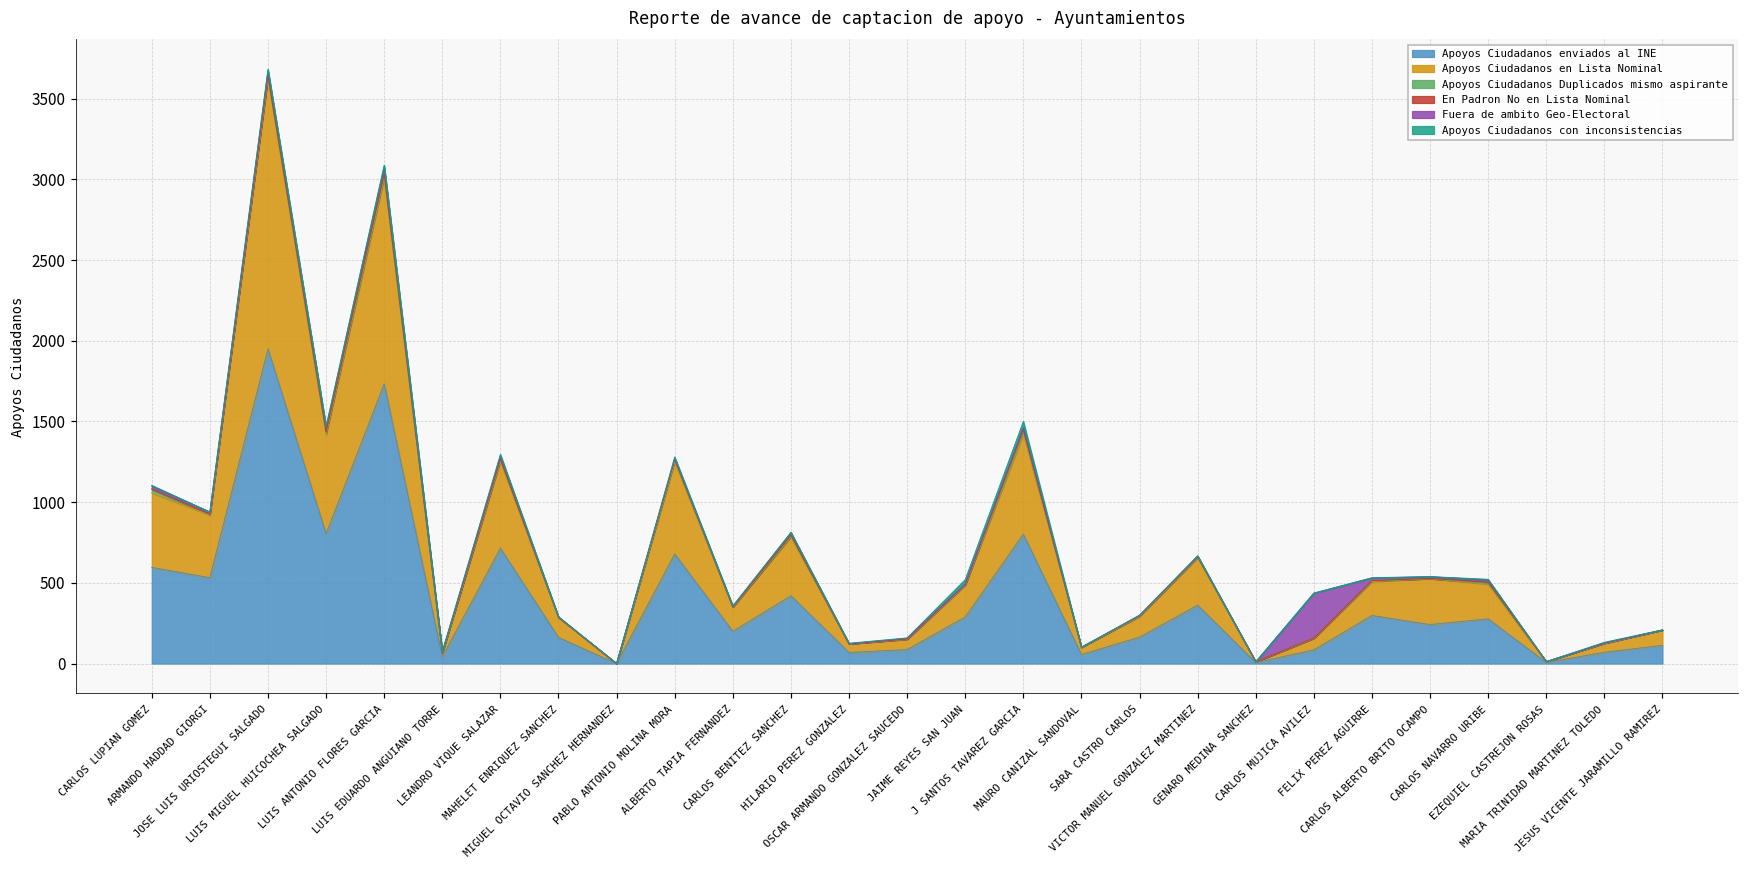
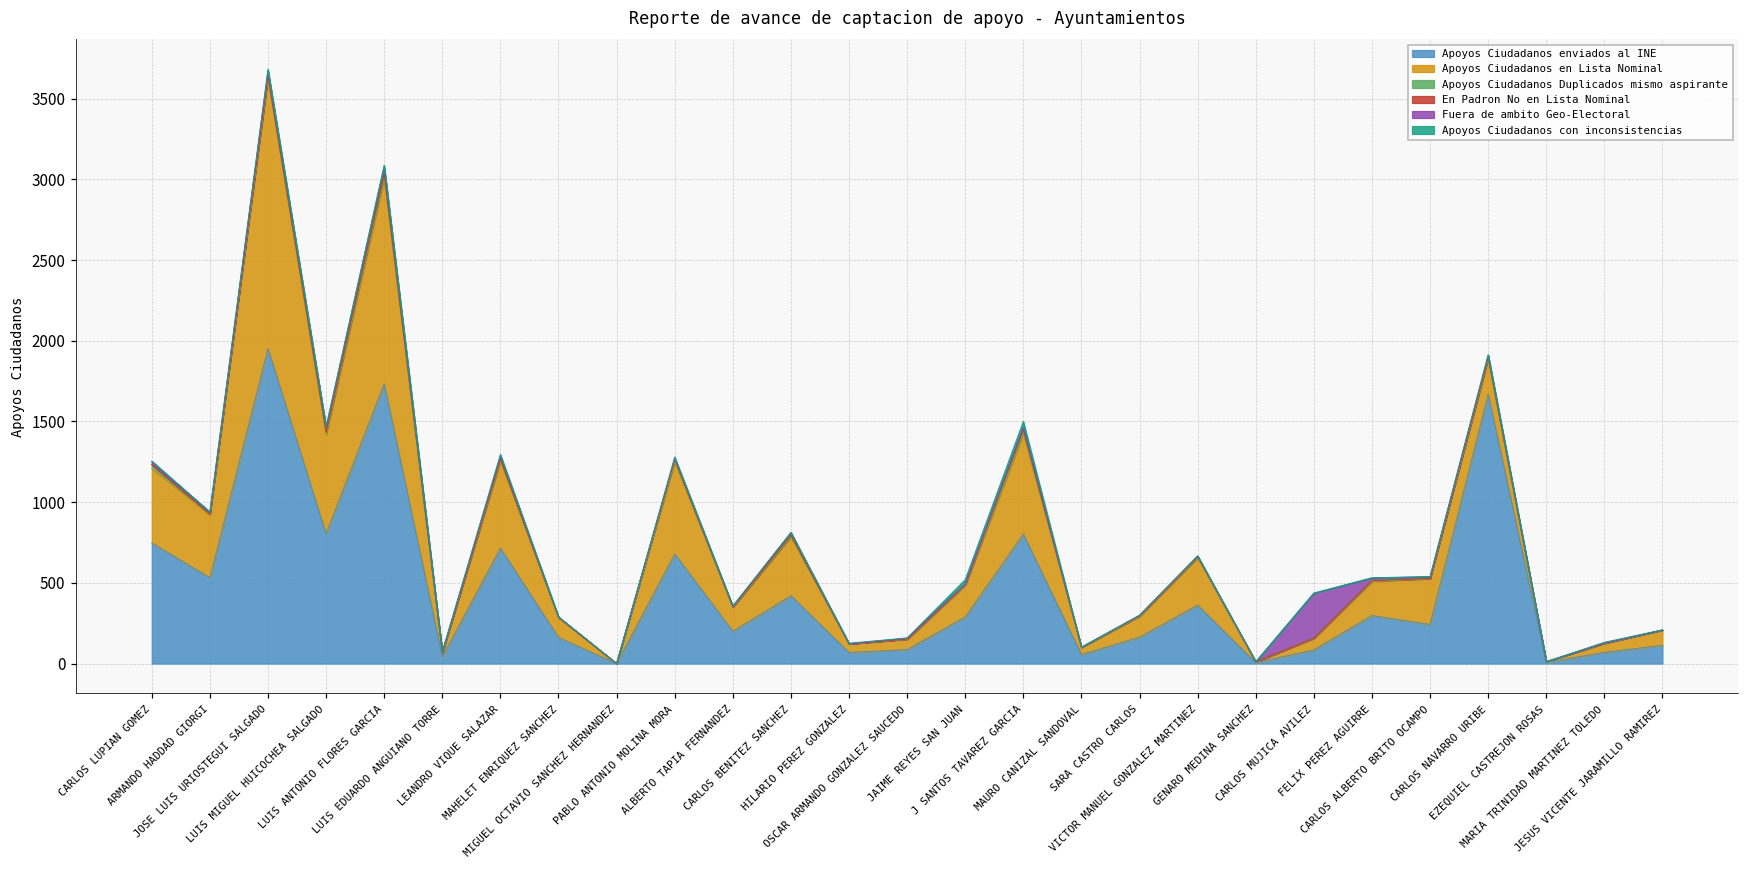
Apoyos Ciudadanos enviados al INE, CARLOS LUPIAN GOMEZ: 600 -> 750
Apoyos Ciudadanos enviados al INE, CARLOS NAVARRO URIBE: 280 -> 1670
